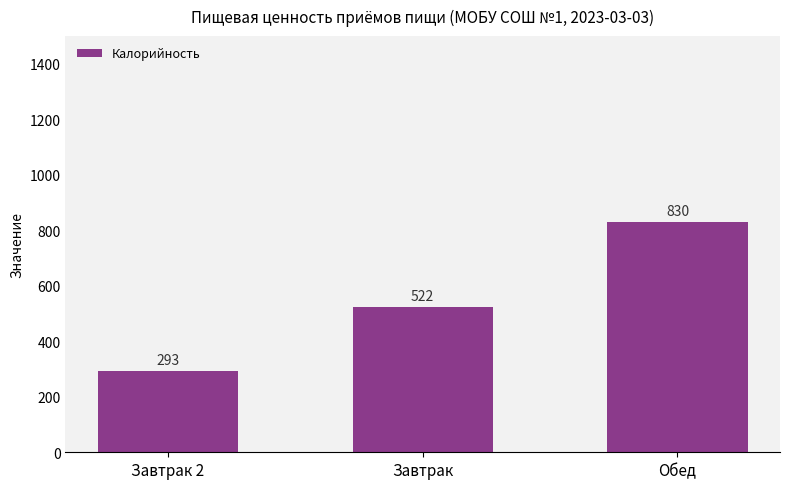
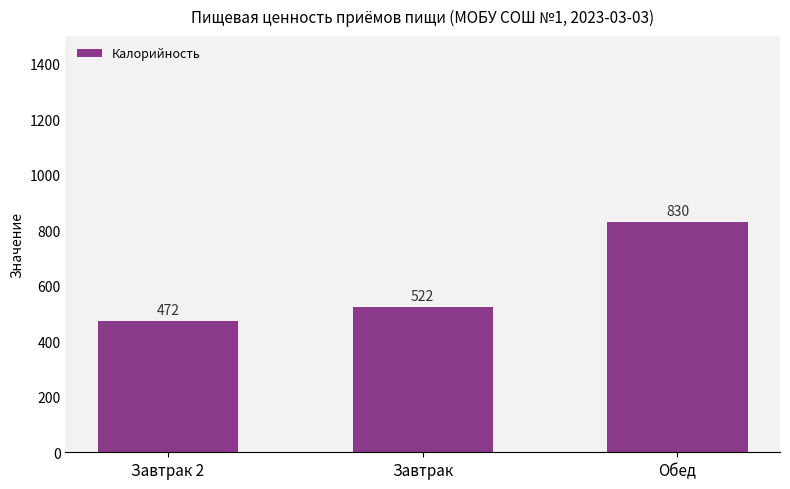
Завтрак 2: 293 -> 472
